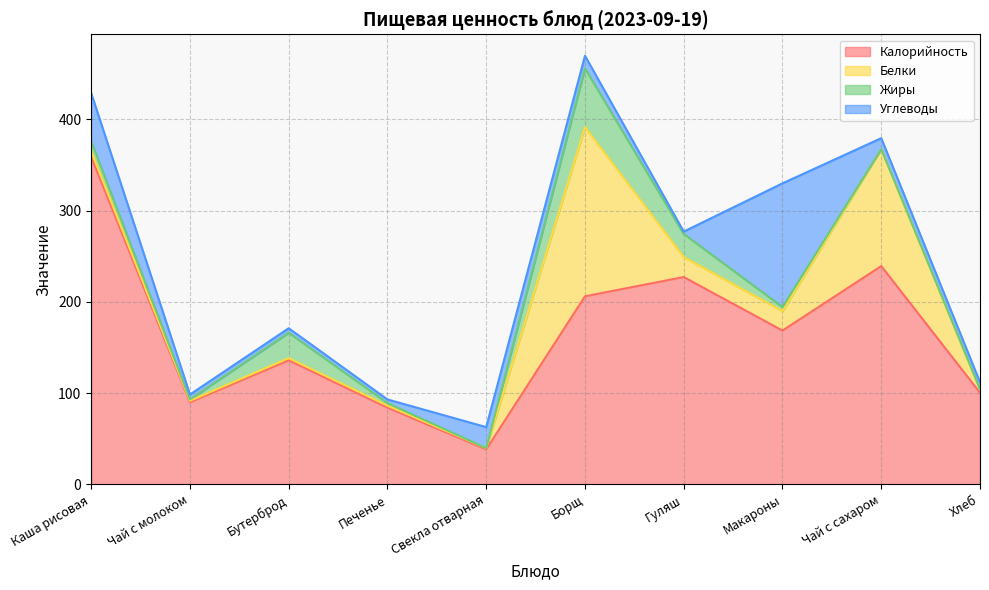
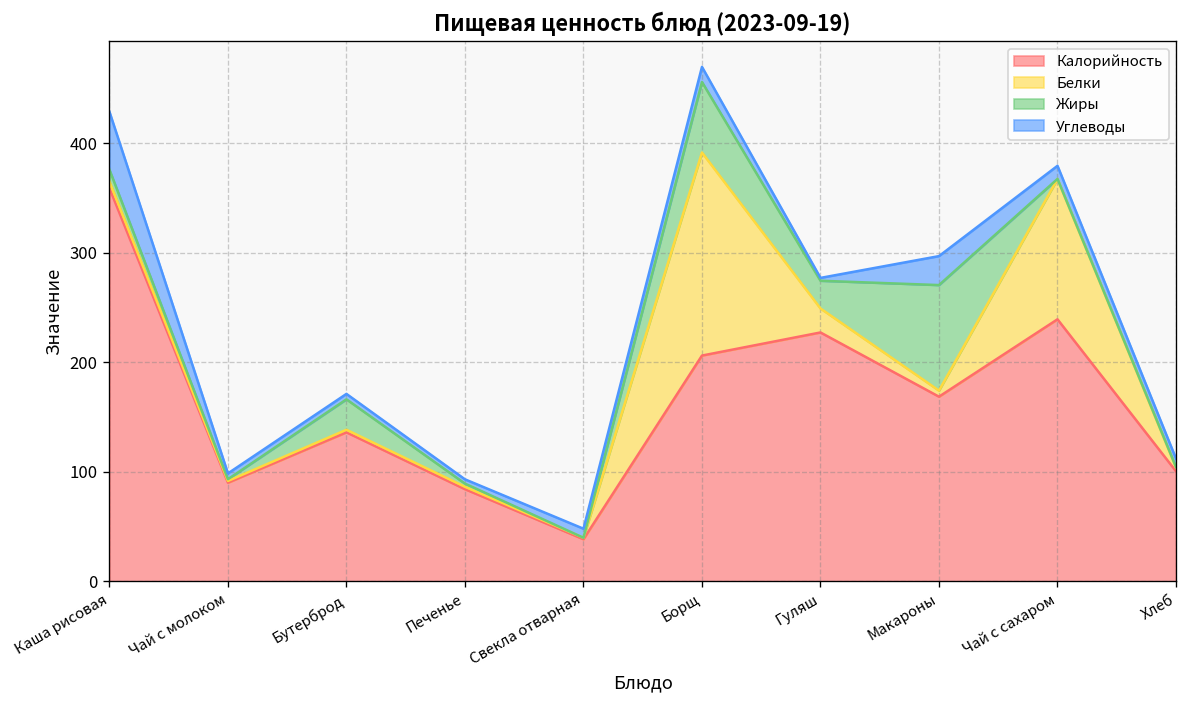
Углеводы, Свекла отварная: 20 -> 10
Белки, Макароны: 20 -> 10
Жиры, Макароны: 0 -> 100
Углеводы, Макароны: 140 -> 30
